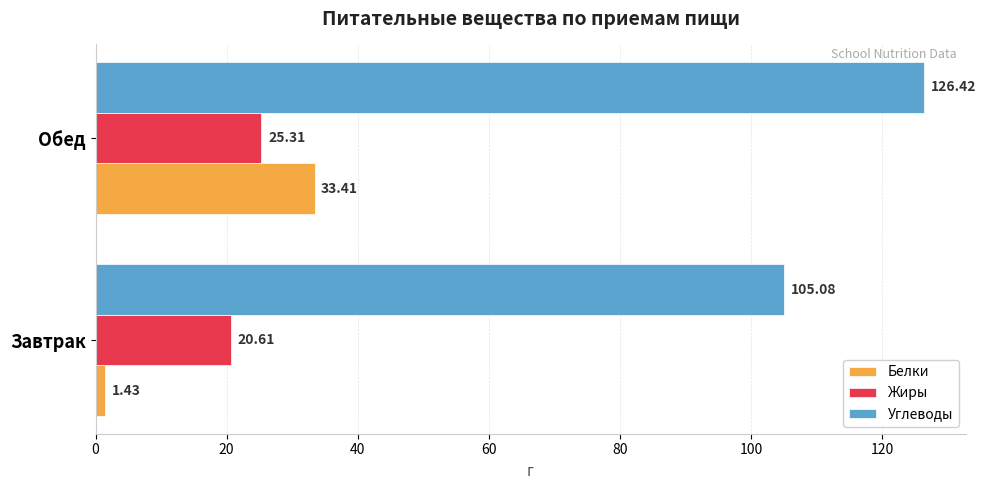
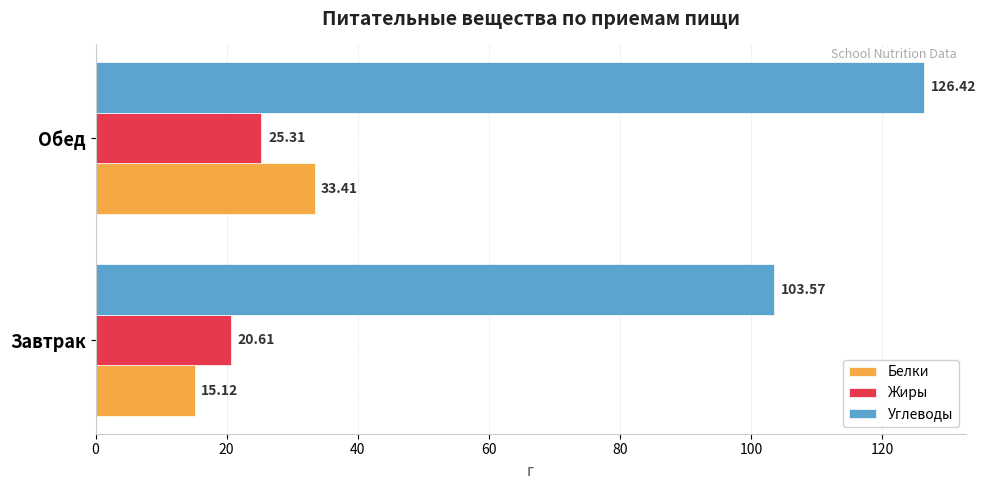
Углеводы, Завтрак: 105.08 -> 103.57
Белки, Завтрак: 1.43 -> 15.12
